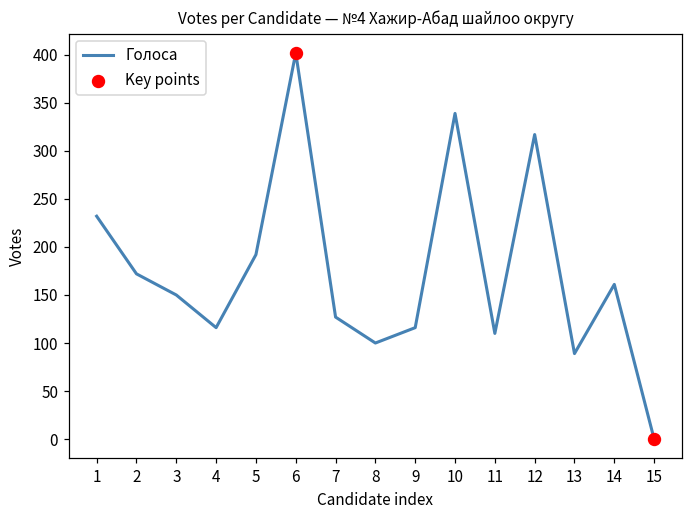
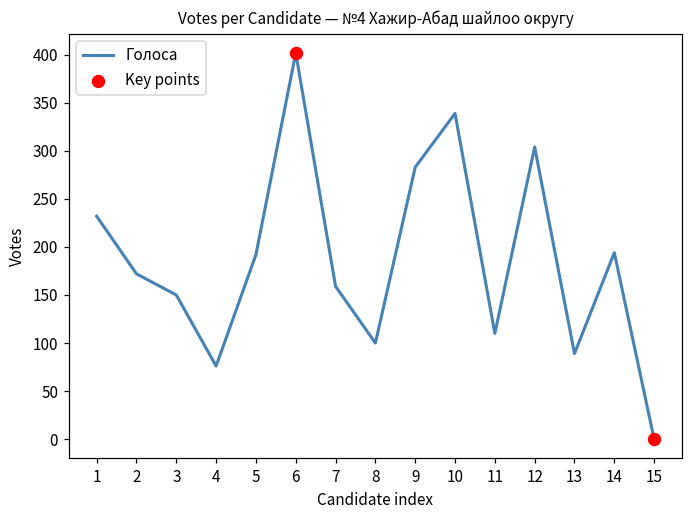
Голоса, 4: 120 -> 80
Голоса, 7: 130 -> 160
Голоса, 9: 120 -> 280
Голоса, 12: 320 -> 300
Голоса, 14: 160 -> 190
